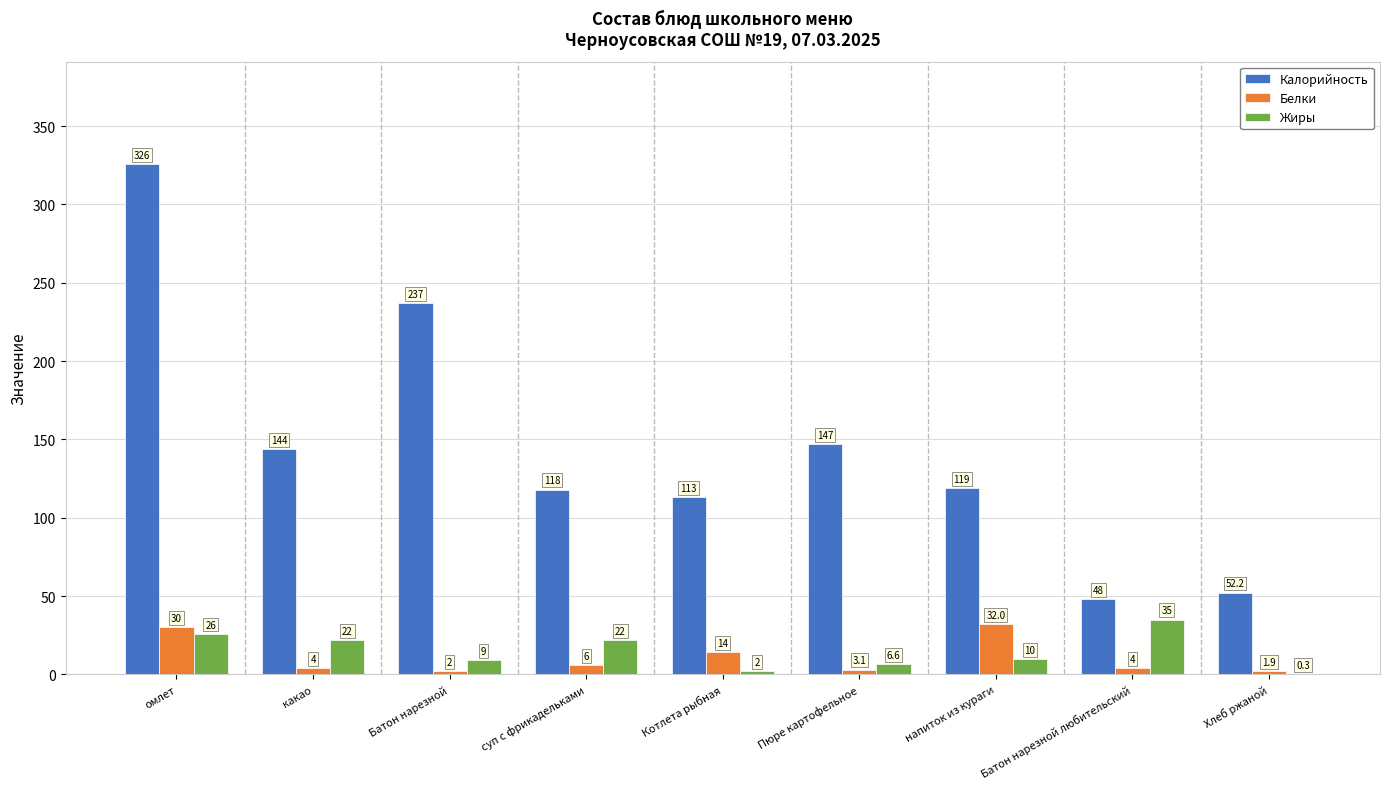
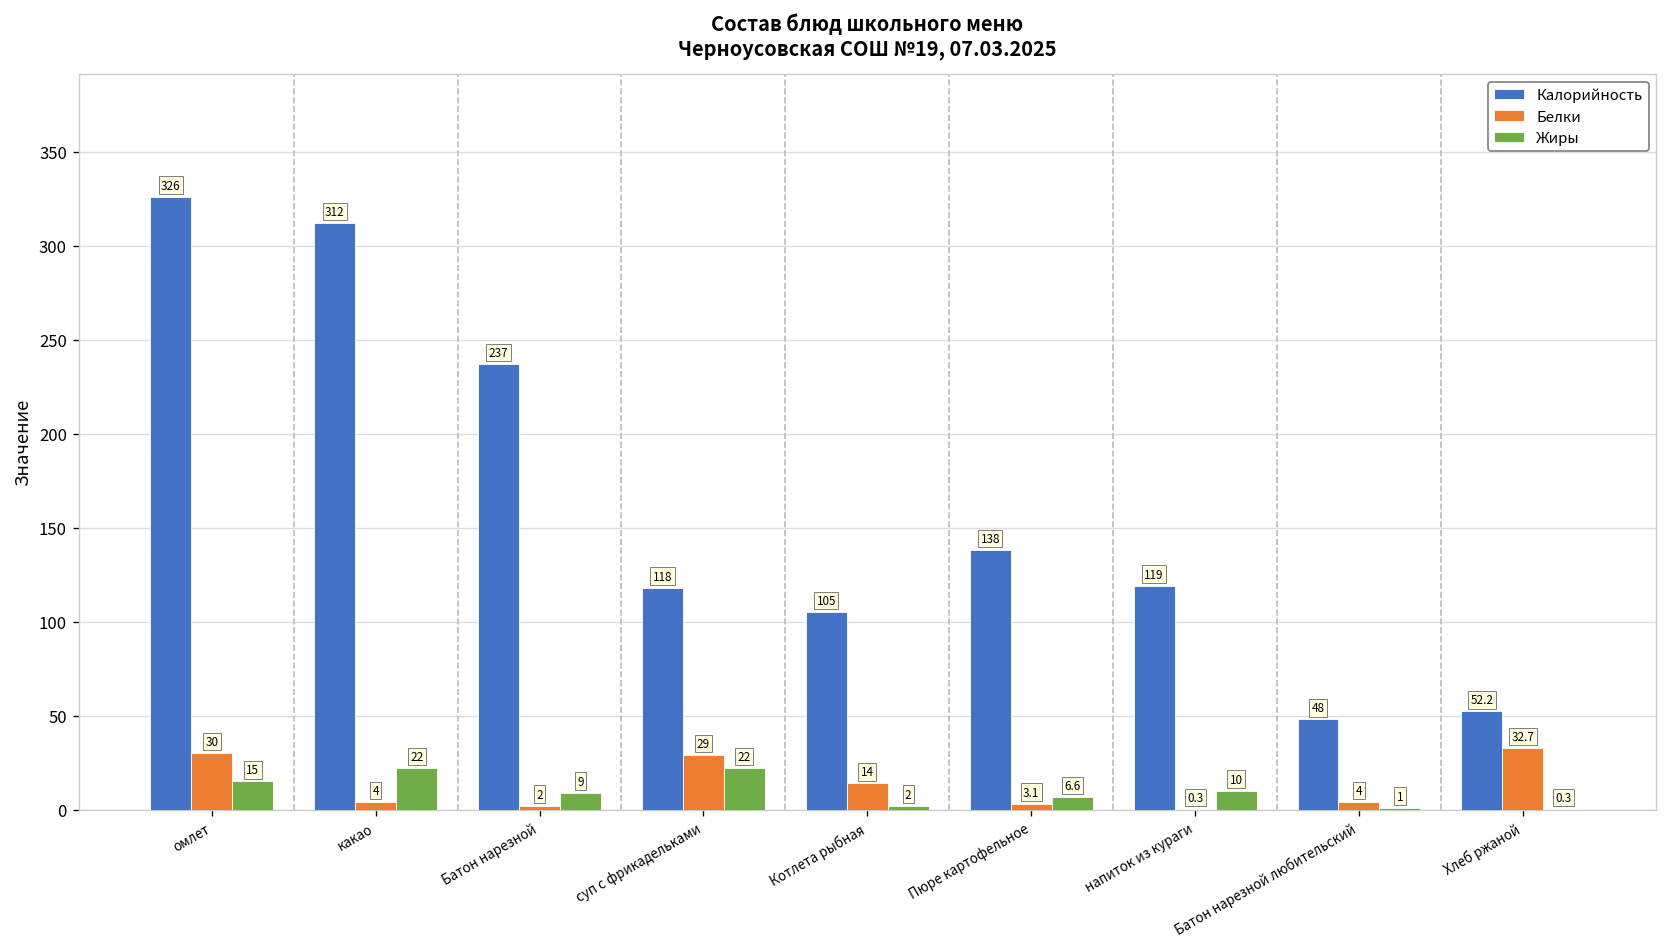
Жиры, омлет: 26 -> 15
Калорийность, какао: 144 -> 312
Белки, суп с фрикадельками: 6 -> 29
Калорийность, Котлета рыбная: 113 -> 105
Калорийность, Пюре картофельное: 147 -> 138
Белки, напиток из кураги: 32.0 -> 0.3
Жиры, Батон нарезной любительский: 35 -> 1
Белки, Хлеб ржаной: 1.9 -> 32.7
